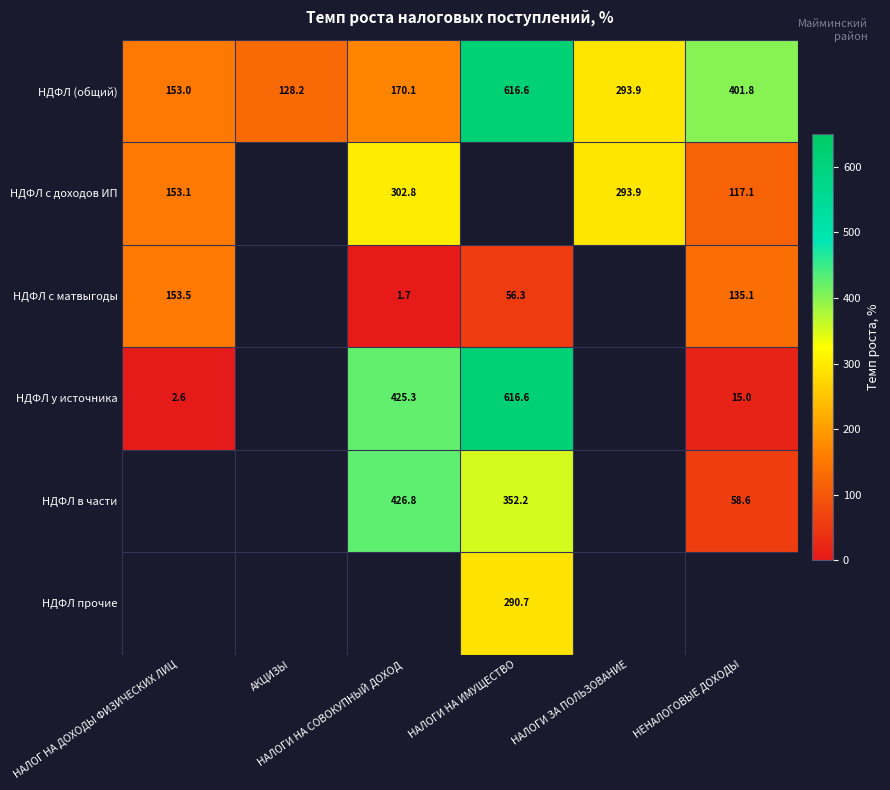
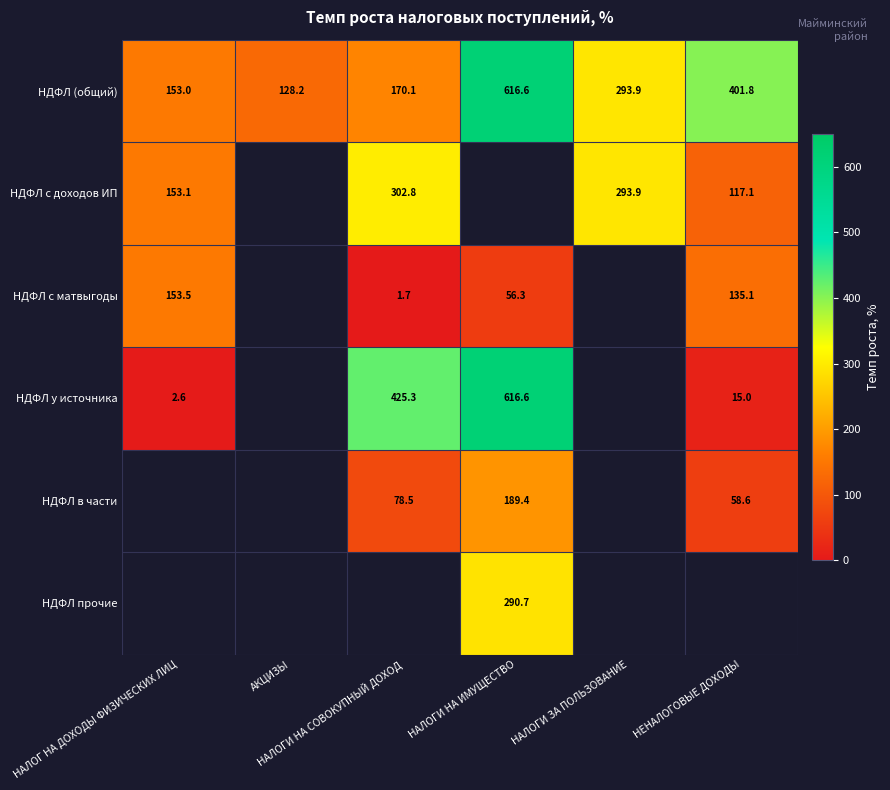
НДФЛ в части, НАЛОГИ НА СОВОКУПНЫЙ ДОХОД: 426.8 -> 78.5
НДФЛ в части, НАЛОГИ НА ИМУЩЕСТВО: 352.2 -> 189.4
